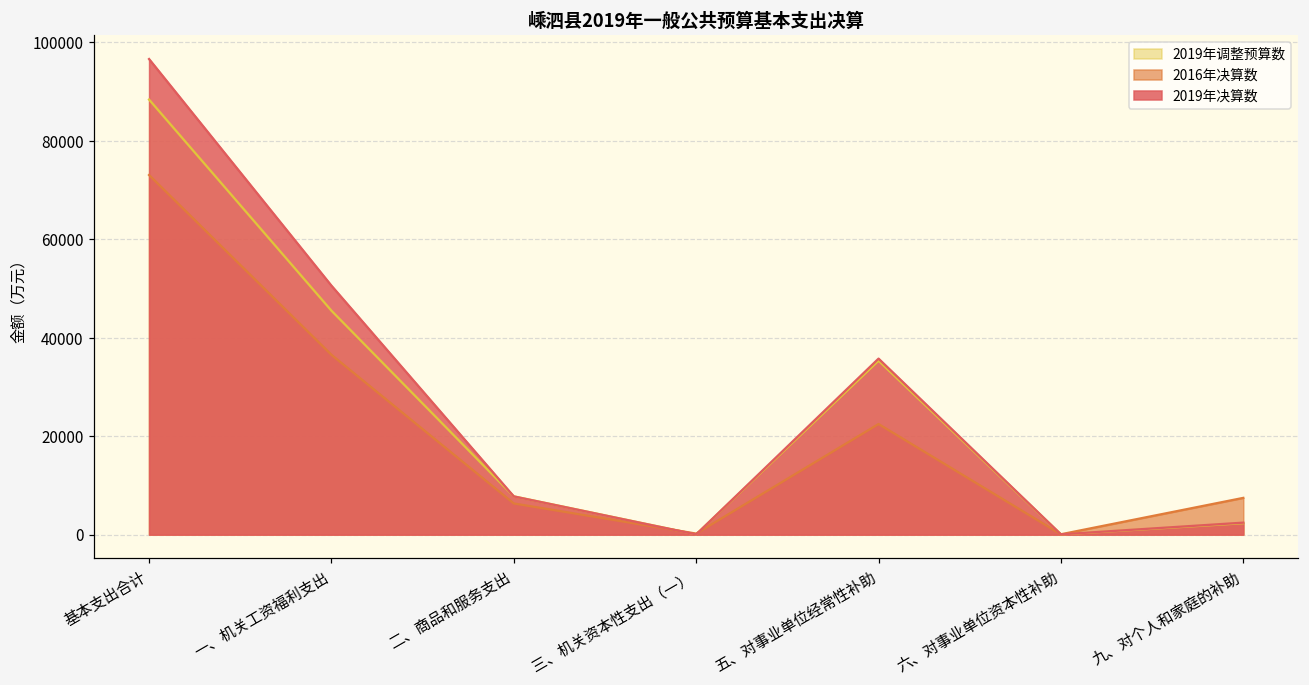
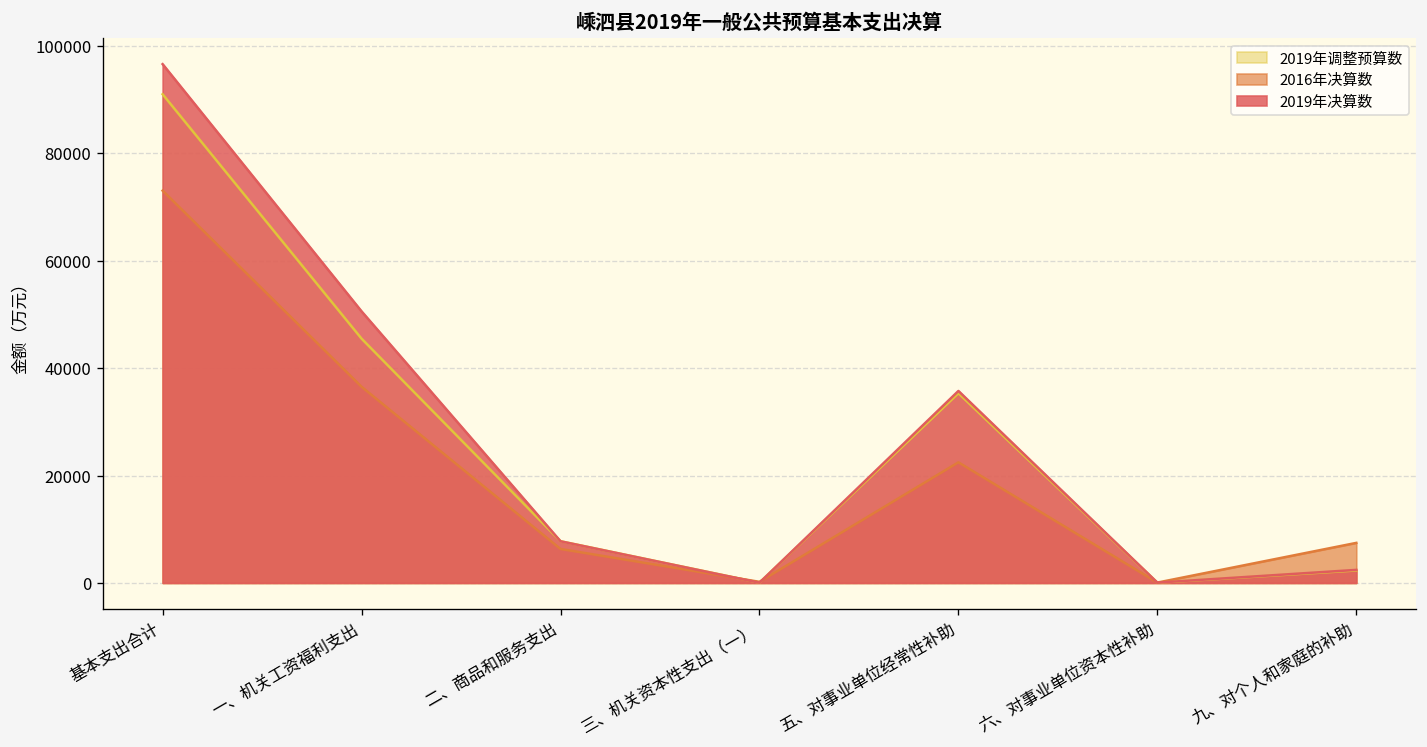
2019年调整预算数, 基本支出合计: 88000 -> 91000
